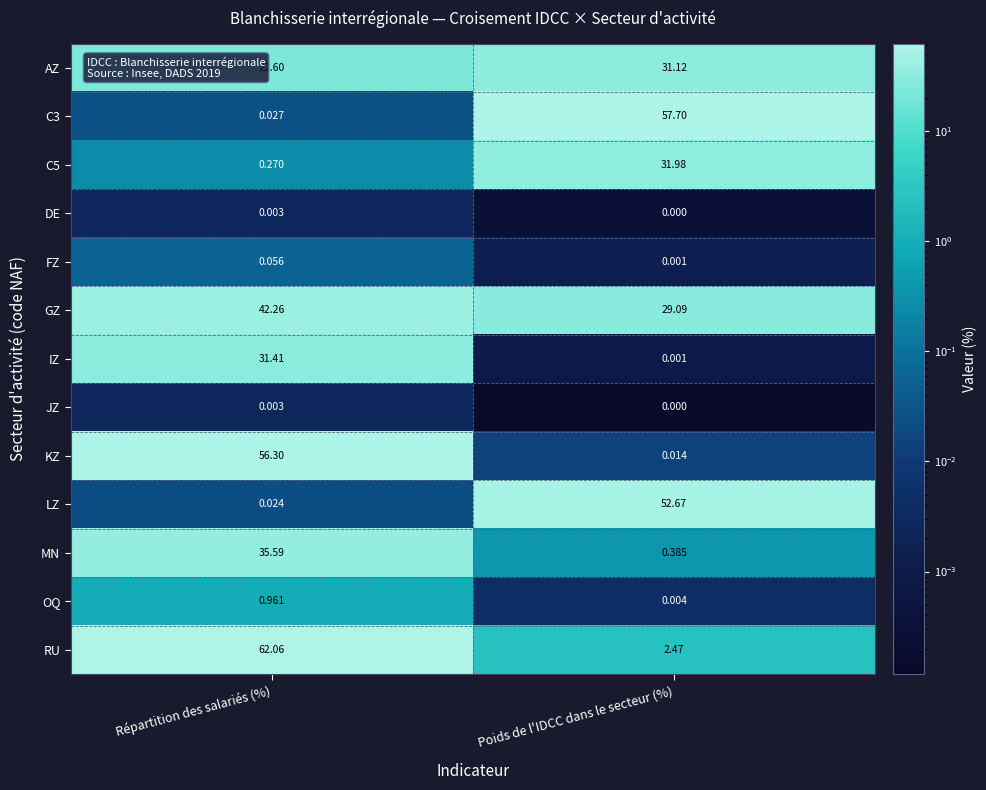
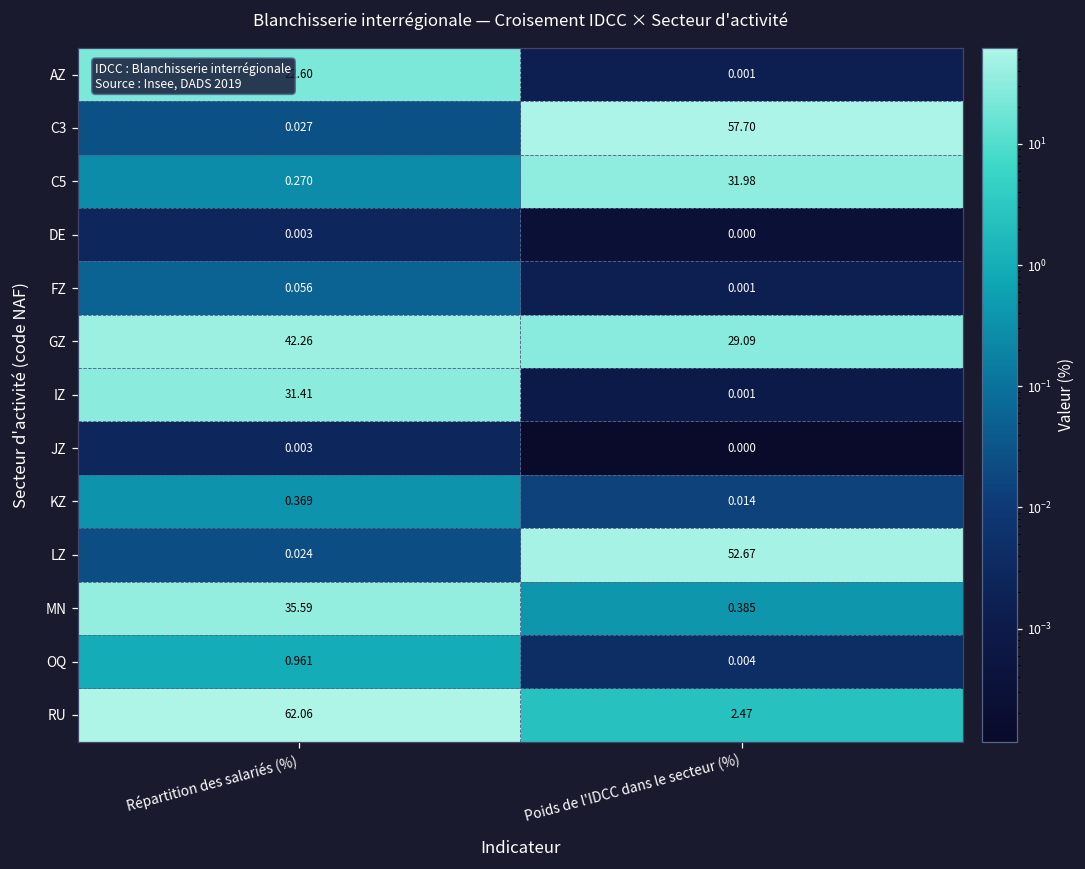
AZ, Poids de l'IDCC dans le secteur (%): 31.12 -> 0.001
KZ, Répartition des salariés (%): 56.30 -> 0.369
